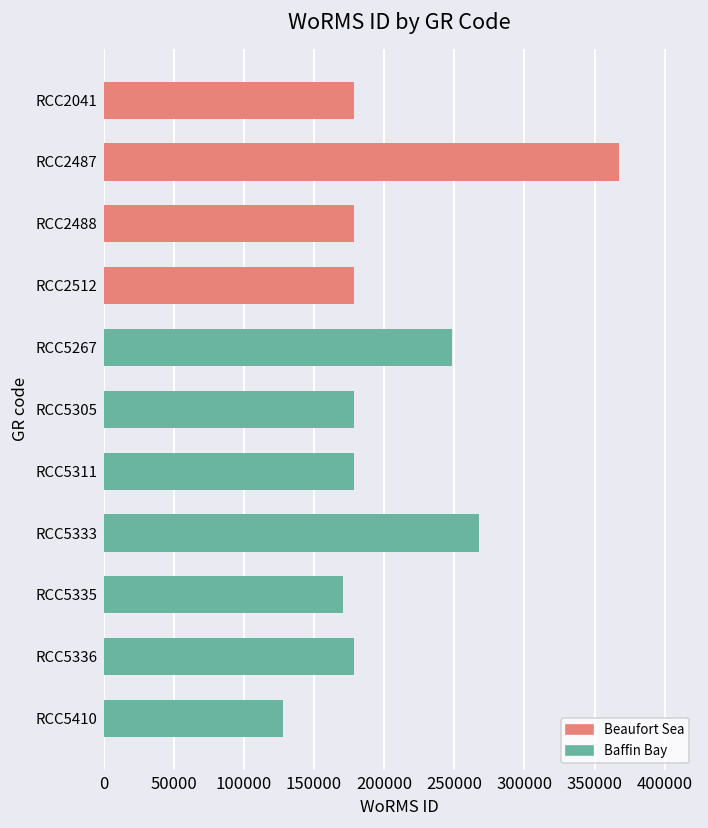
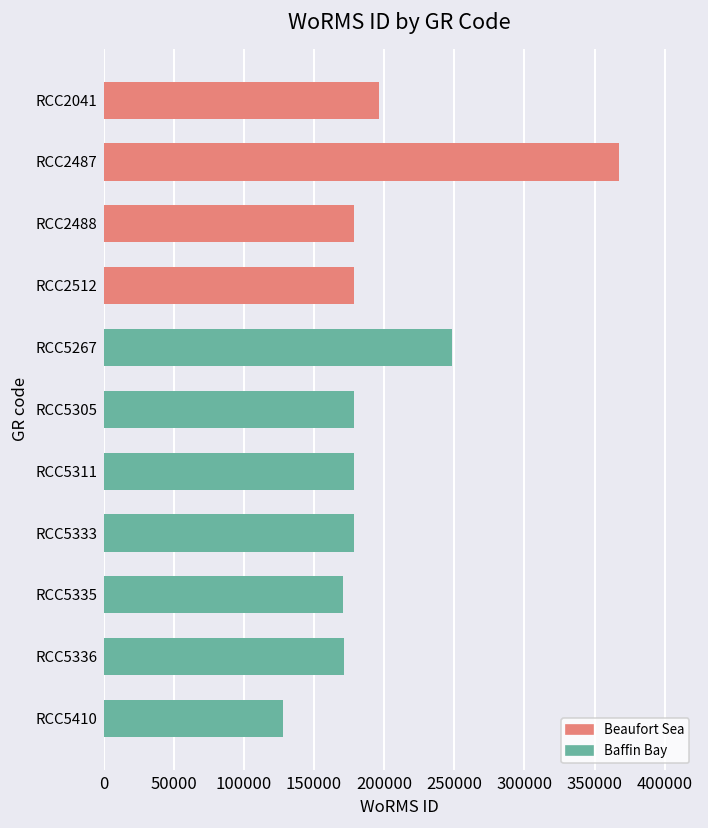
RCC2041: 179000 -> 197000
RCC5333: 267000 -> 179000
RCC5336: 179000 -> 172000
